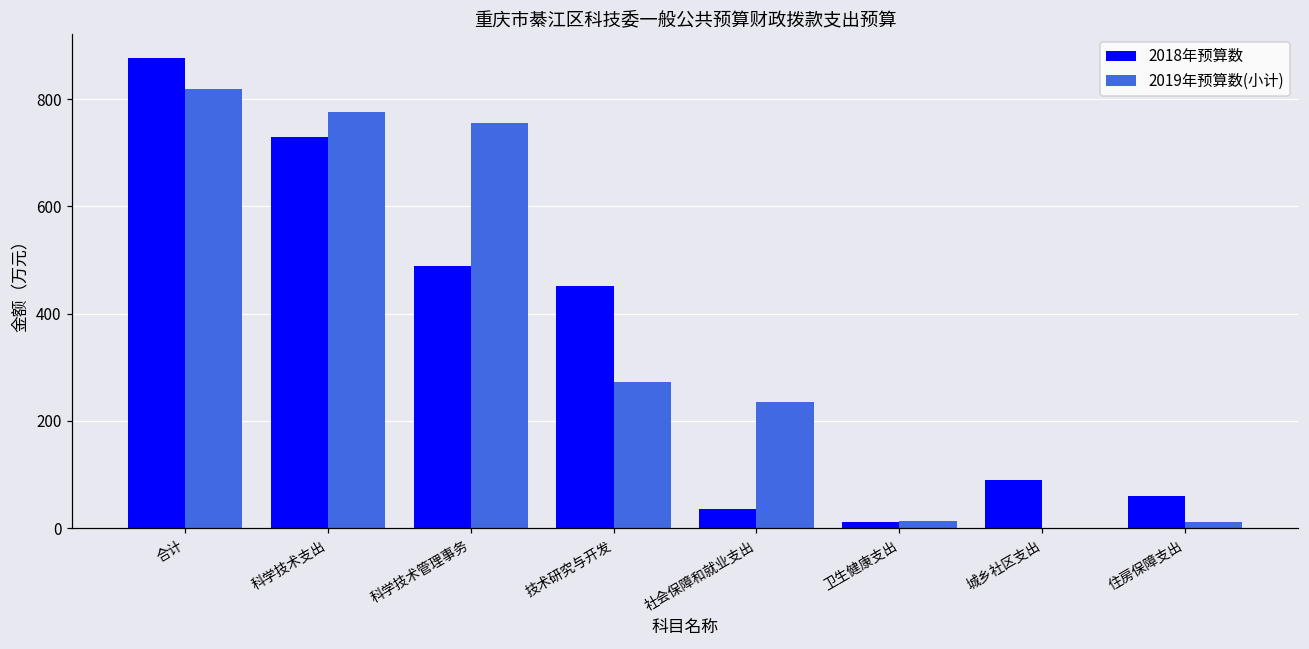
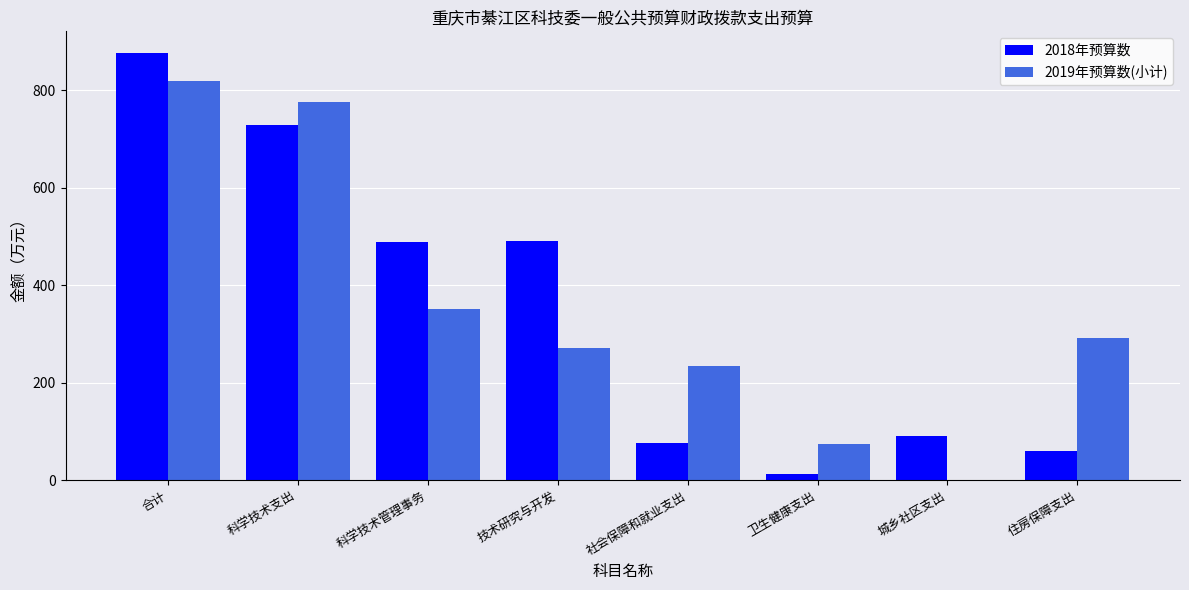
2019年预算数(小计), 科学技术管理事务: 760 -> 350
2018年预算数, 技术研究与开发: 450 -> 490
2018年预算数, 社会保障和就业支出: 40 -> 80
2019年预算数(小计), 卫生健康支出: 10 -> 70
2019年预算数(小计), 住房保障支出: 10 -> 290
